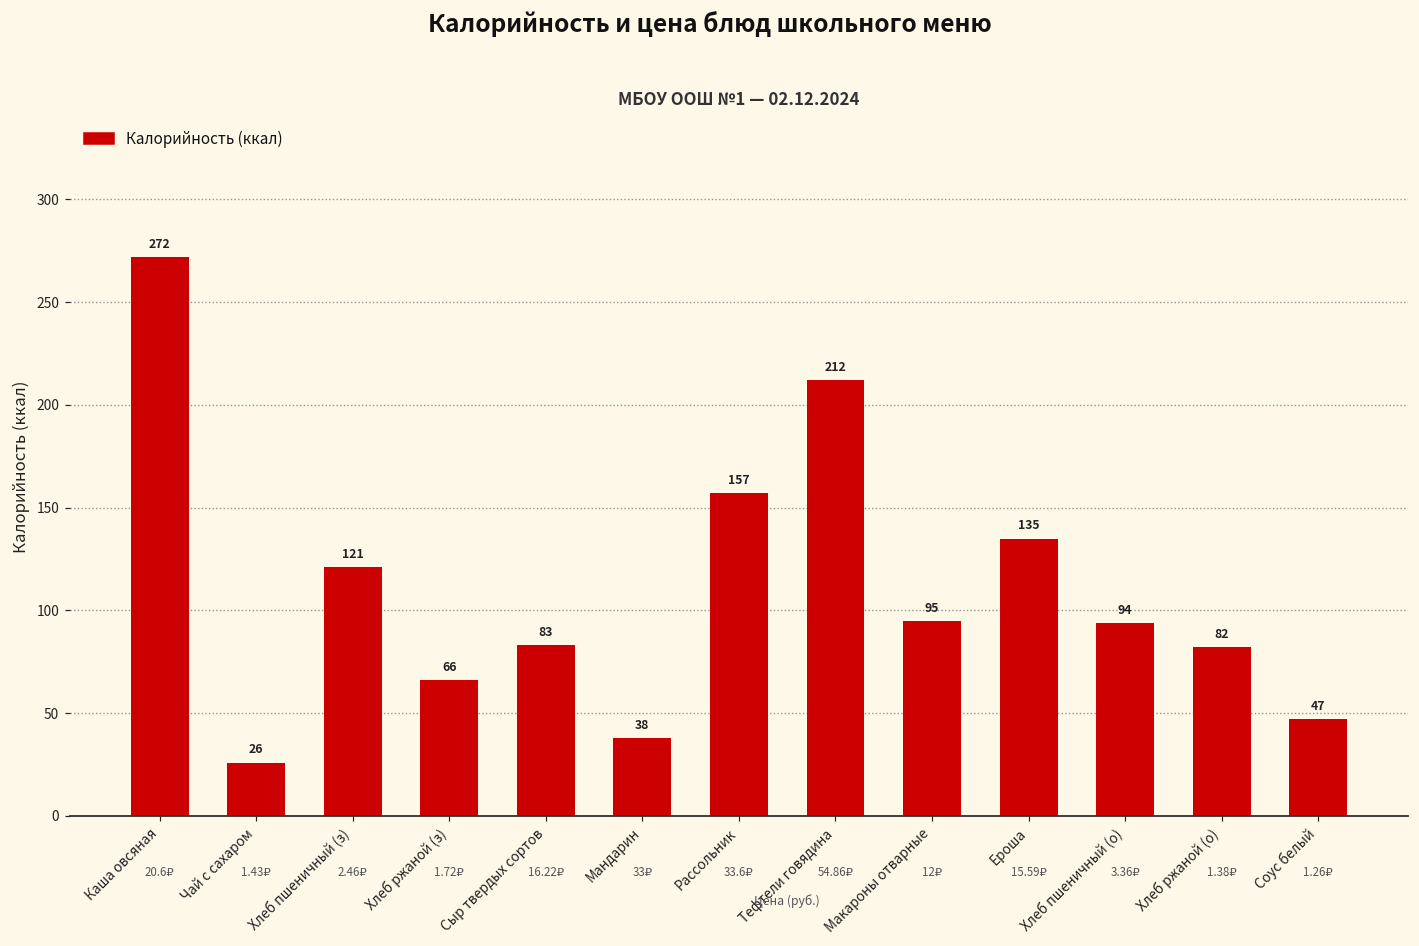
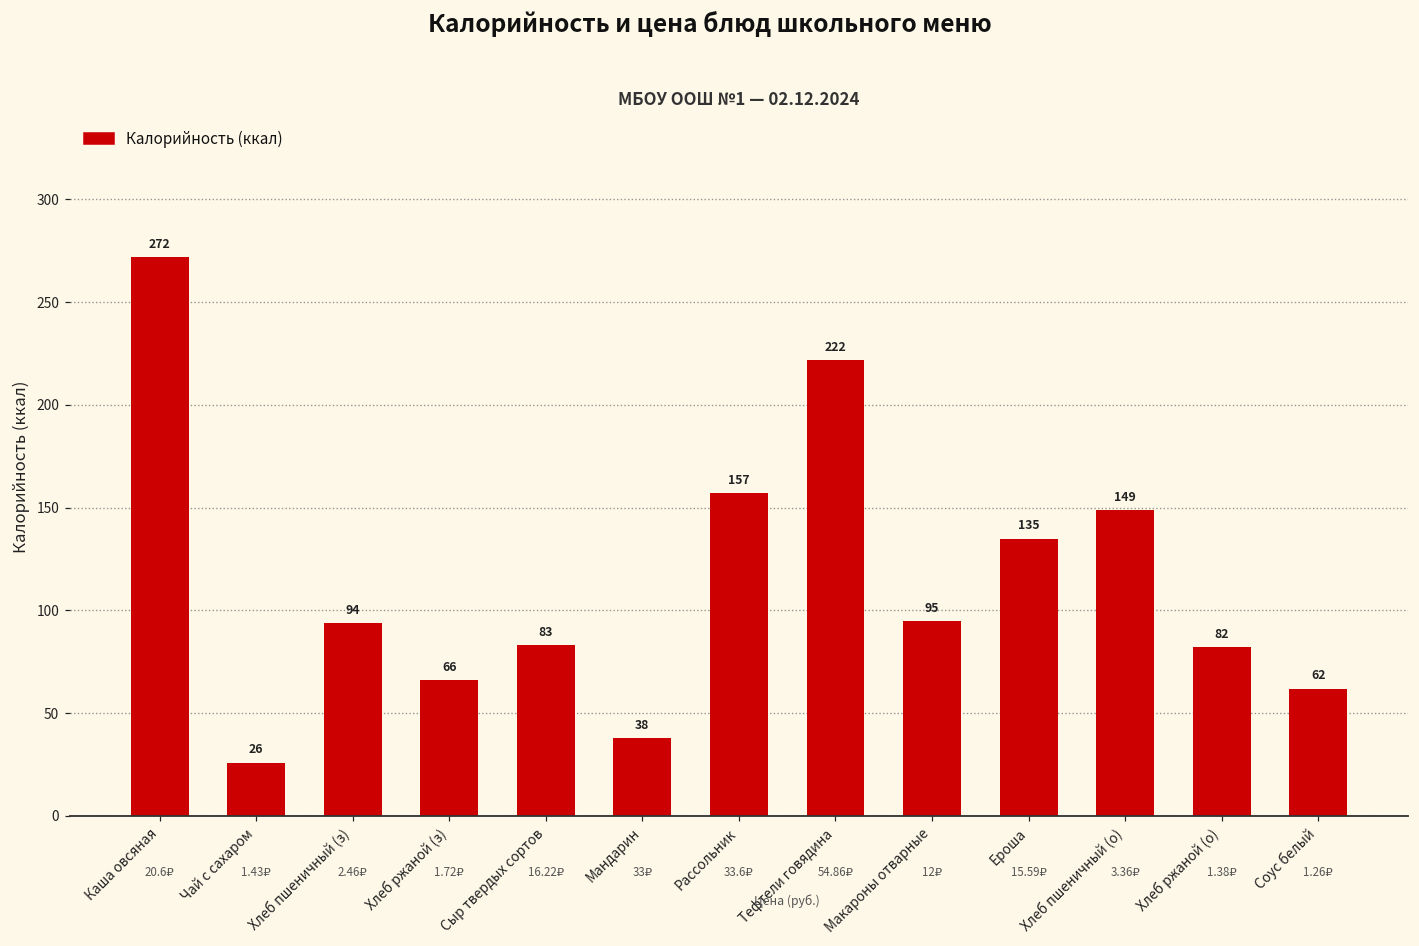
Хлеб пшеничный (з): 121 -> 94
Тефтели говядина: 212 -> 222
Хлеб пшеничный (о): 94 -> 149
Соус белый: 47 -> 62
